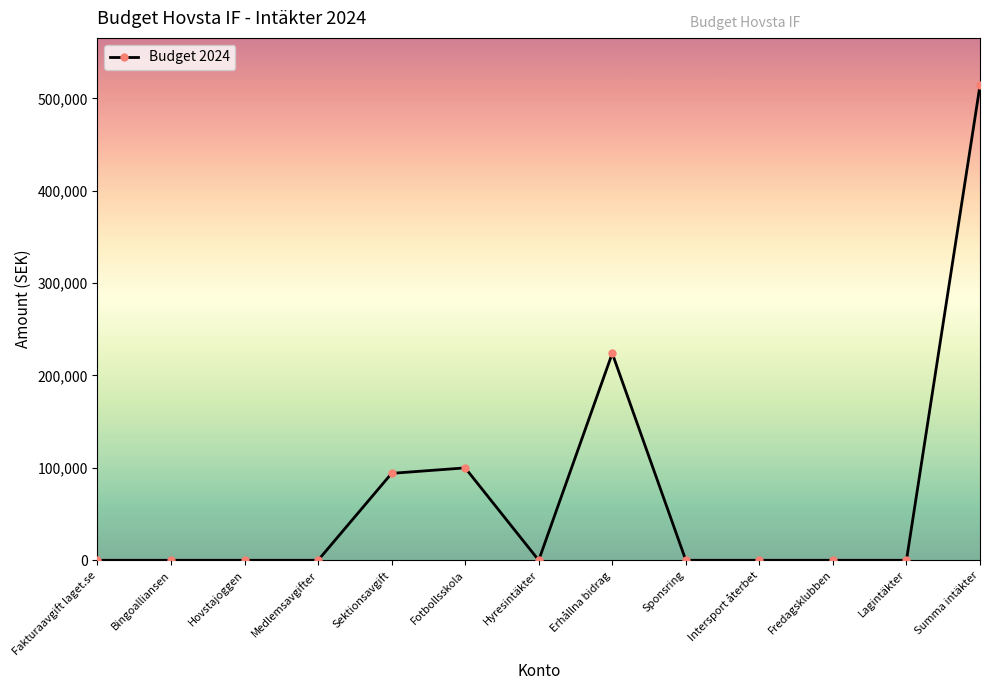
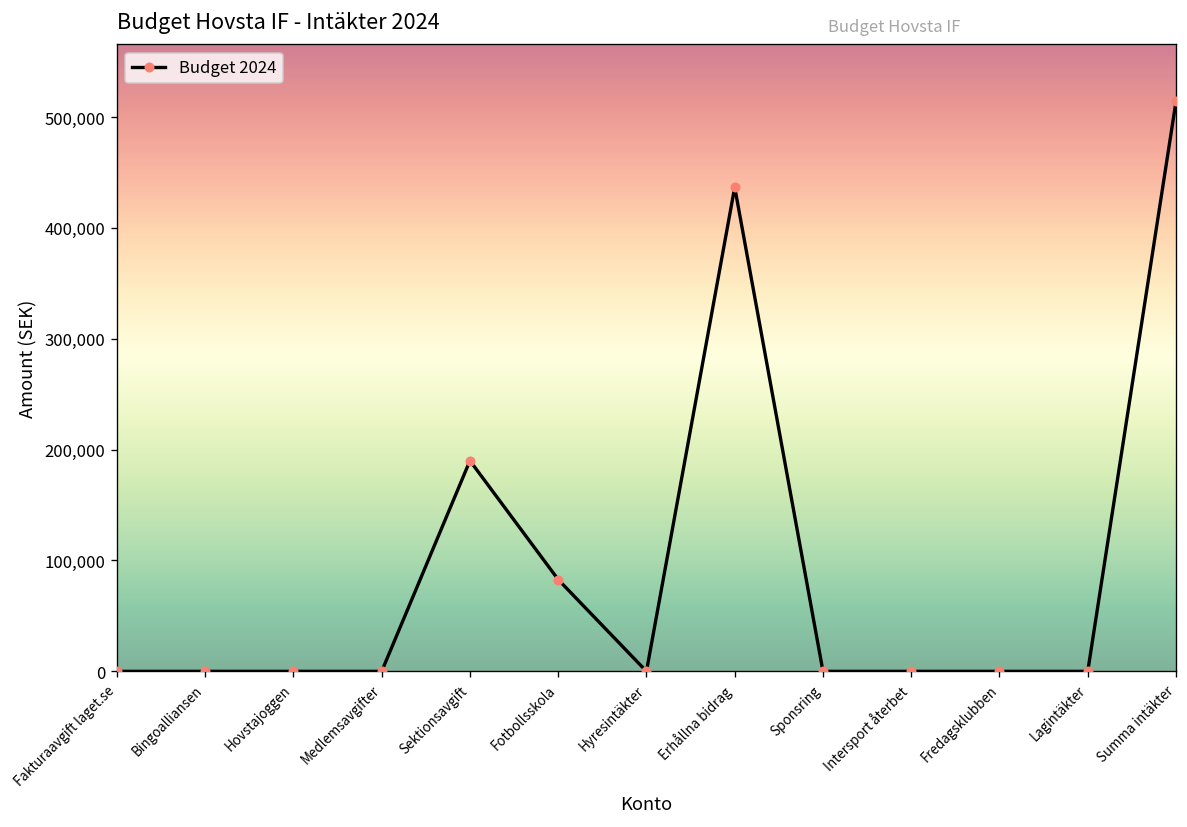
Sektionsavgift: 90,000 -> 190,000
Fotbollsskola: 100,000 -> 80,000
Erhållna bidrag: 220,000 -> 440,000
